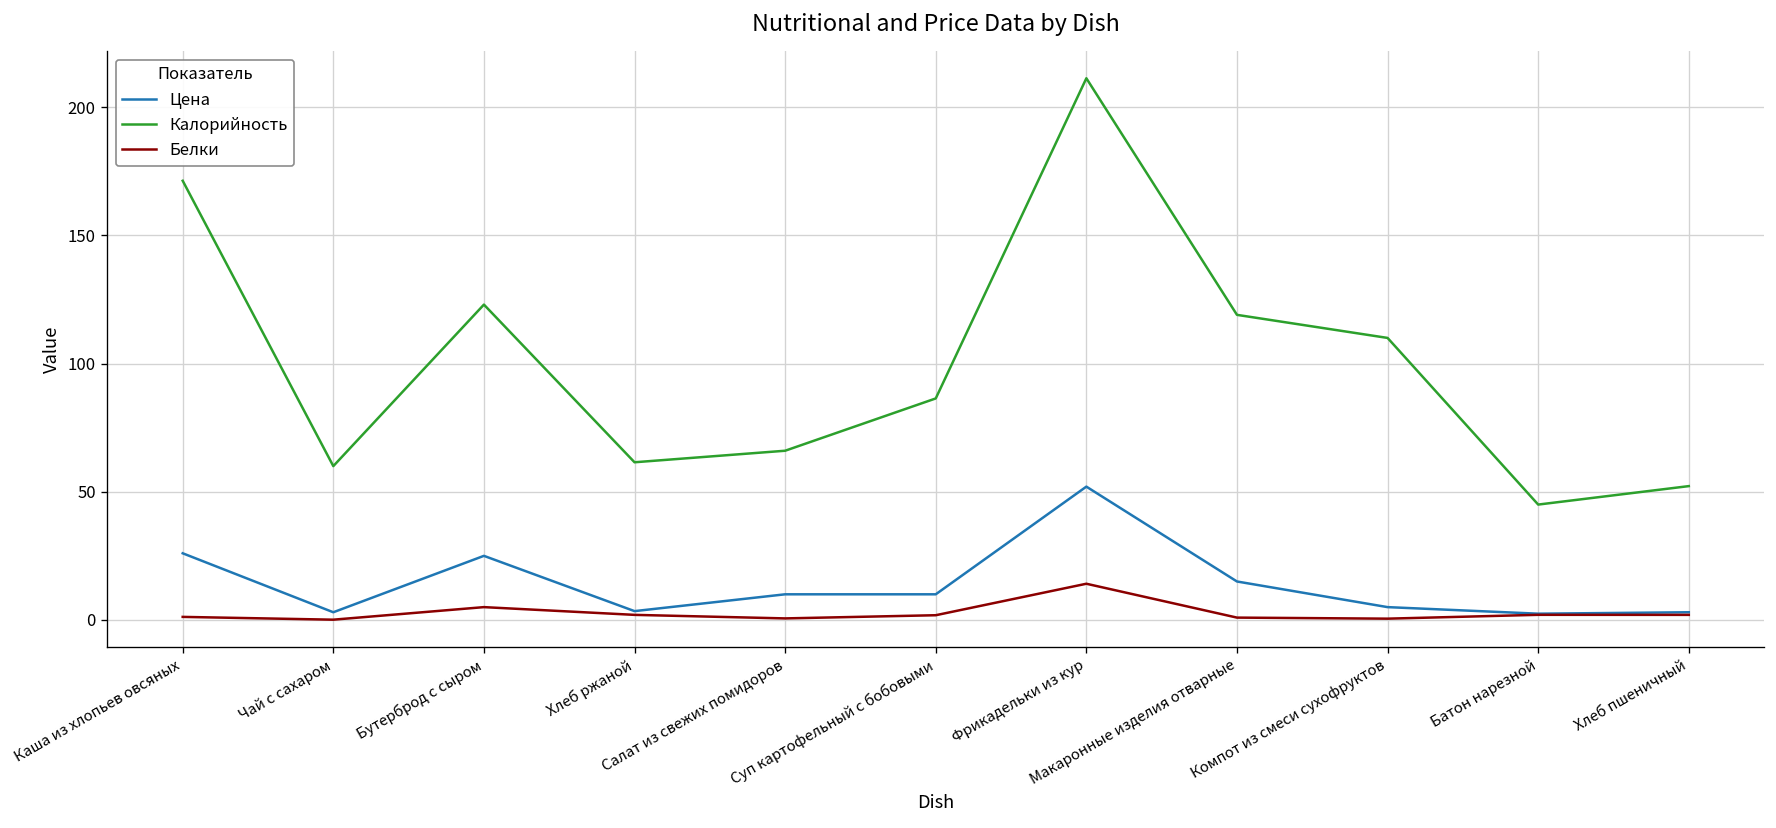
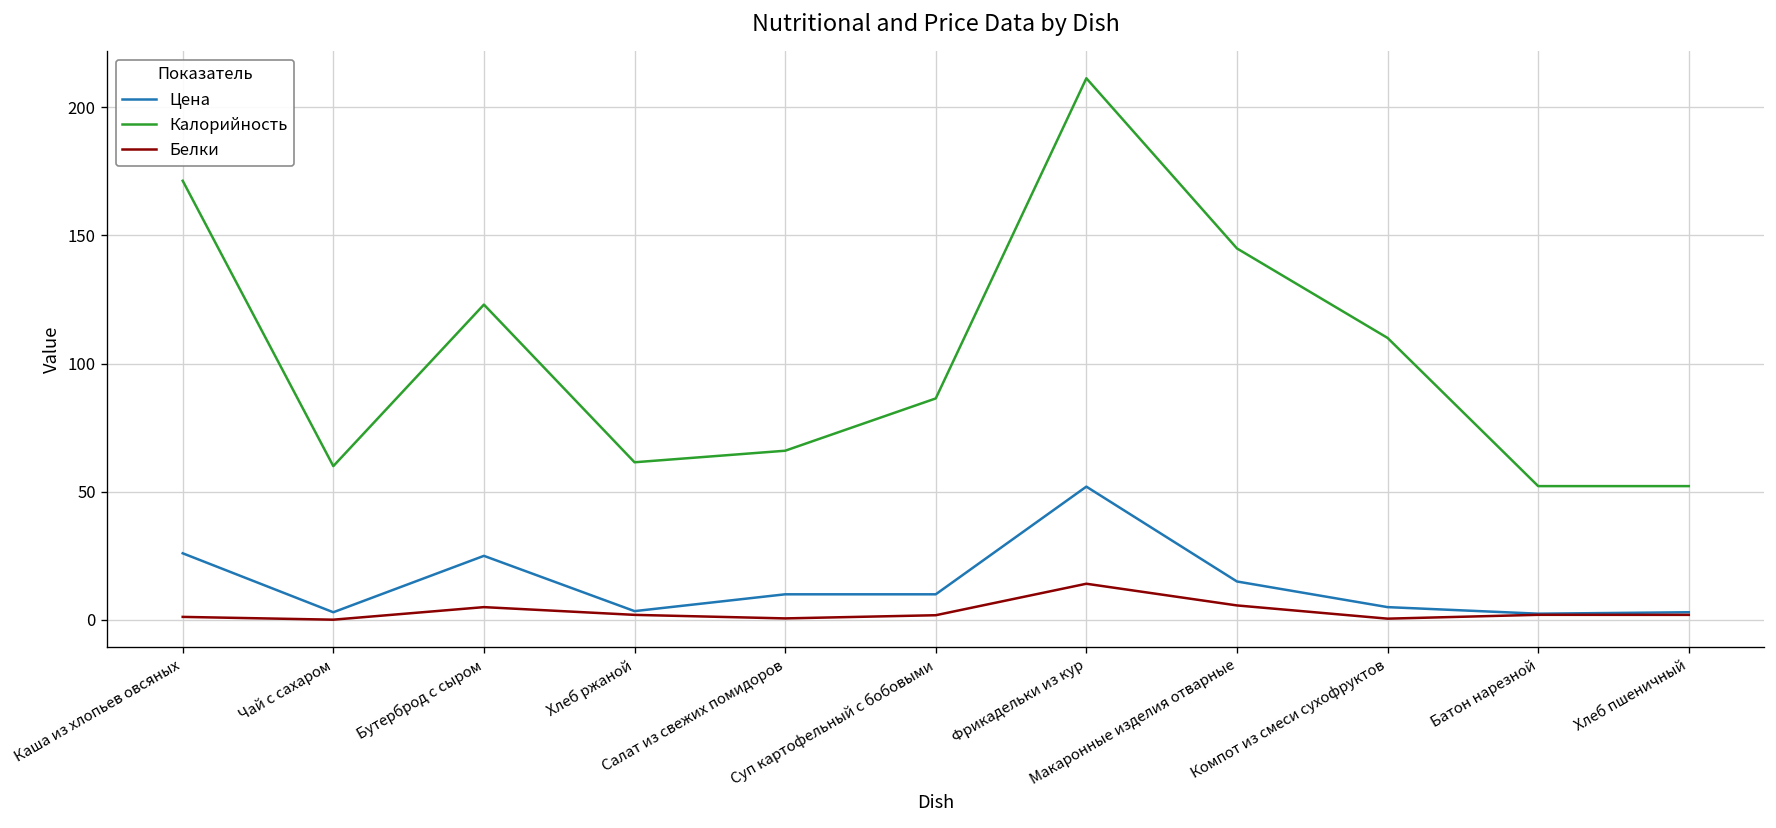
Калорийность, Макаронные изделия отварные: 119 -> 145
Белки, Макаронные изделия отварные: 1 -> 6
Калорийность, Батон нарезной: 45 -> 52
